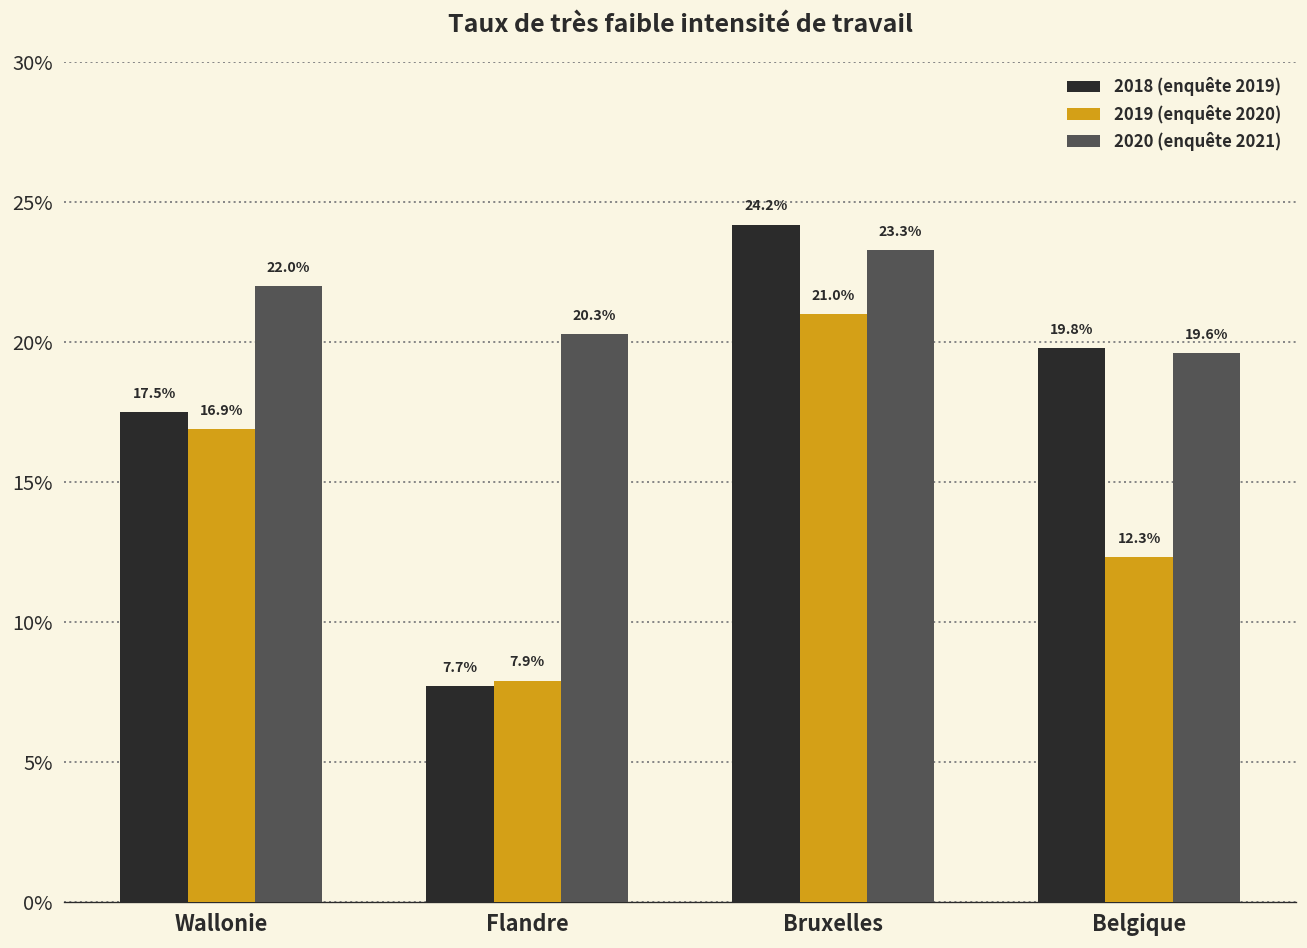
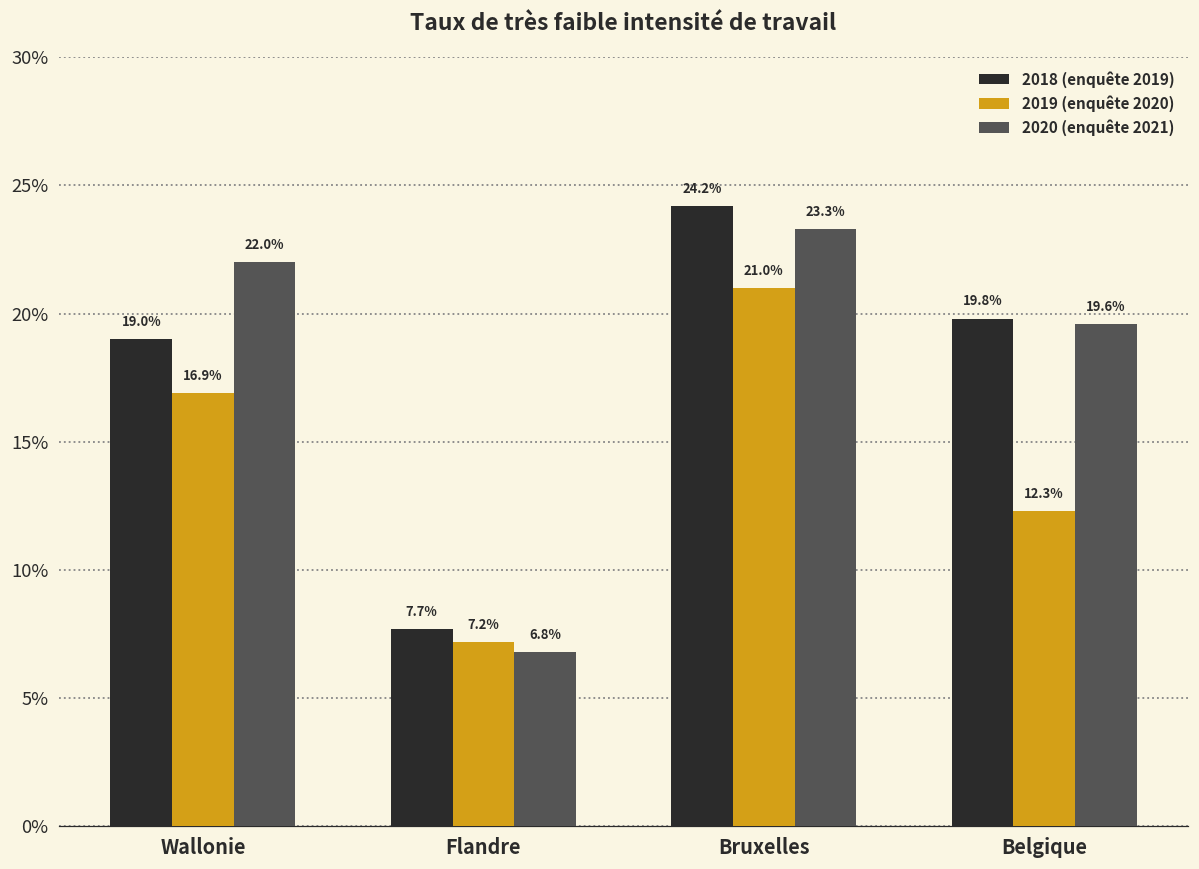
2018 (enquête 2019), Wallonie: 17.5% -> 19.0%
2019 (enquête 2020), Flandre: 7.9% -> 7.2%
2020 (enquête 2021), Flandre: 20.3% -> 6.8%
